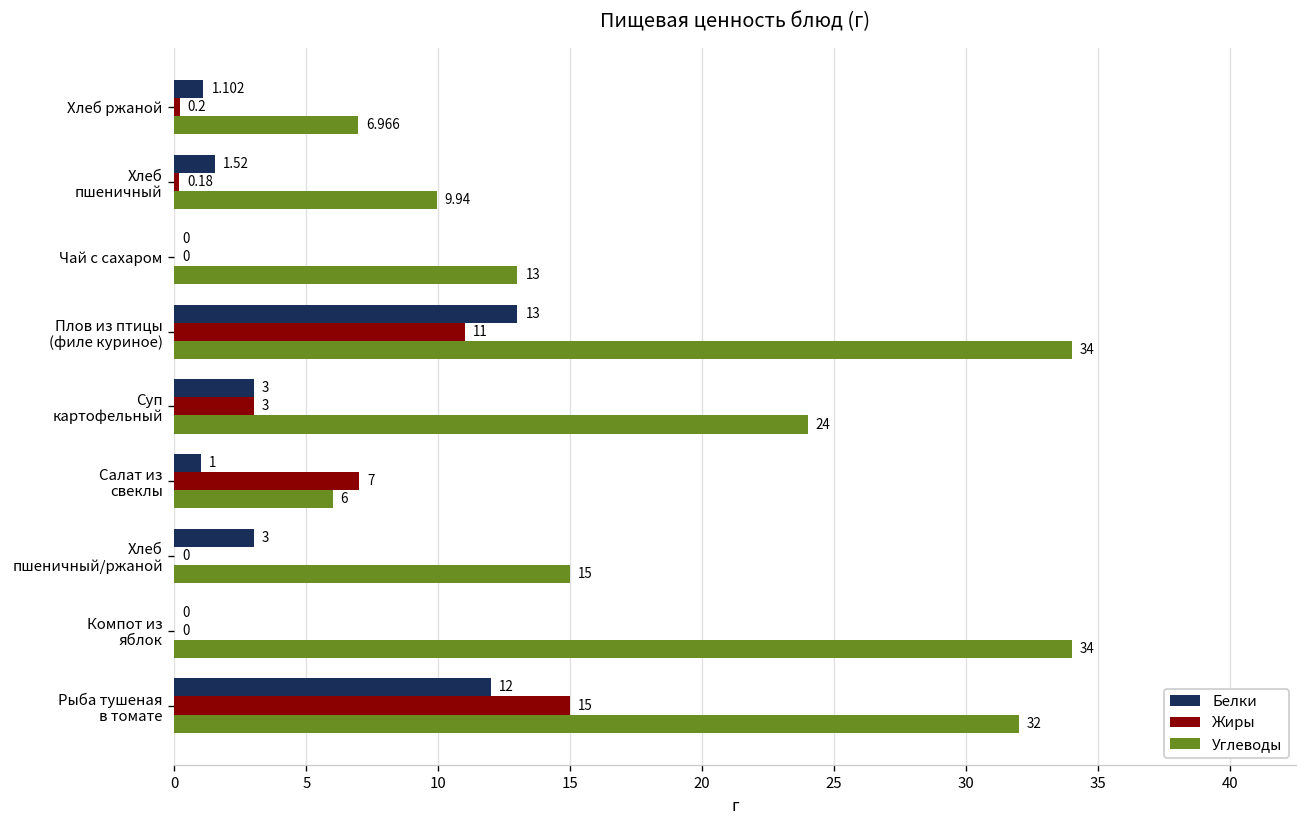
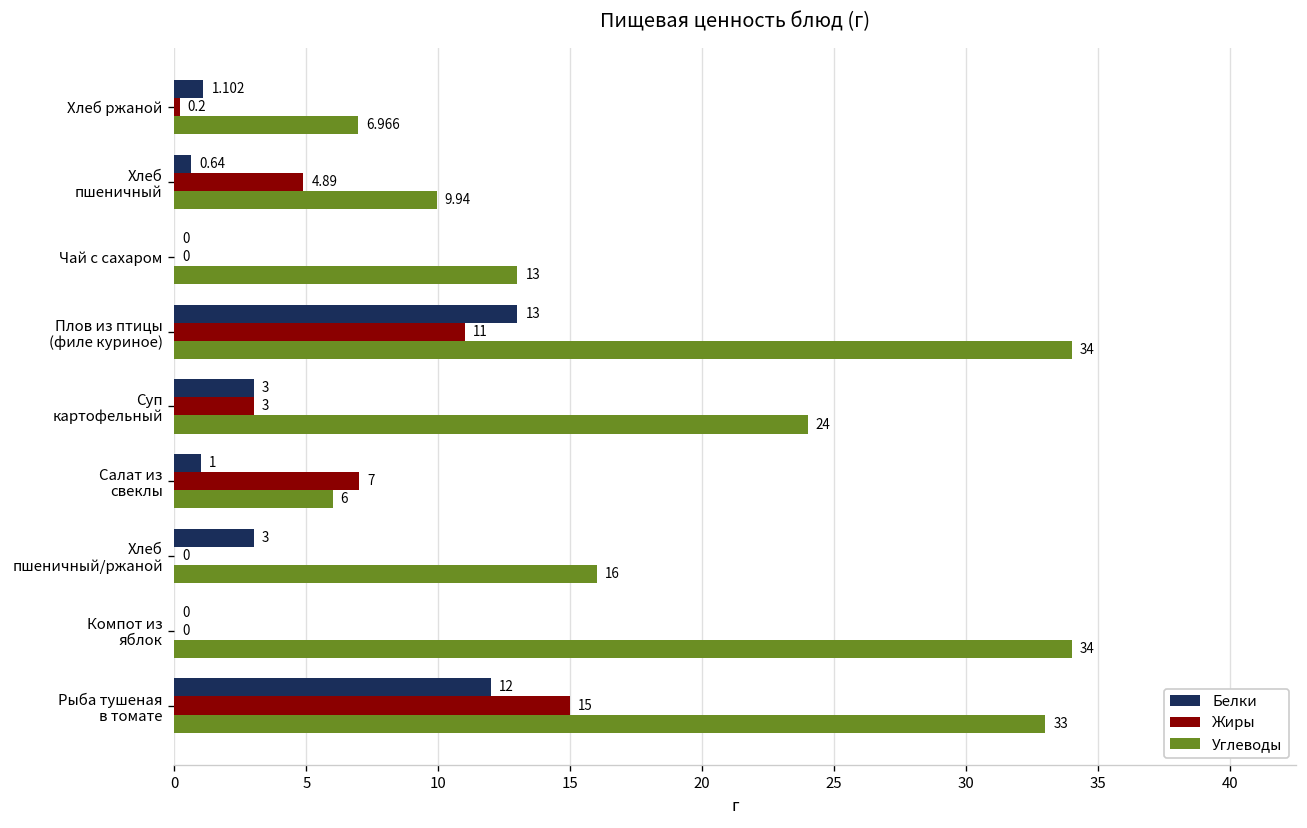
Белки, Хлеб пшеничный: 1.52 -> 0.64
Жиры, Хлеб пшеничный: 0.18 -> 4.89
Углеводы, Хлеб пшеничный/ржаной: 15 -> 16
Углеводы, Рыба тушеная в томате: 32 -> 33
